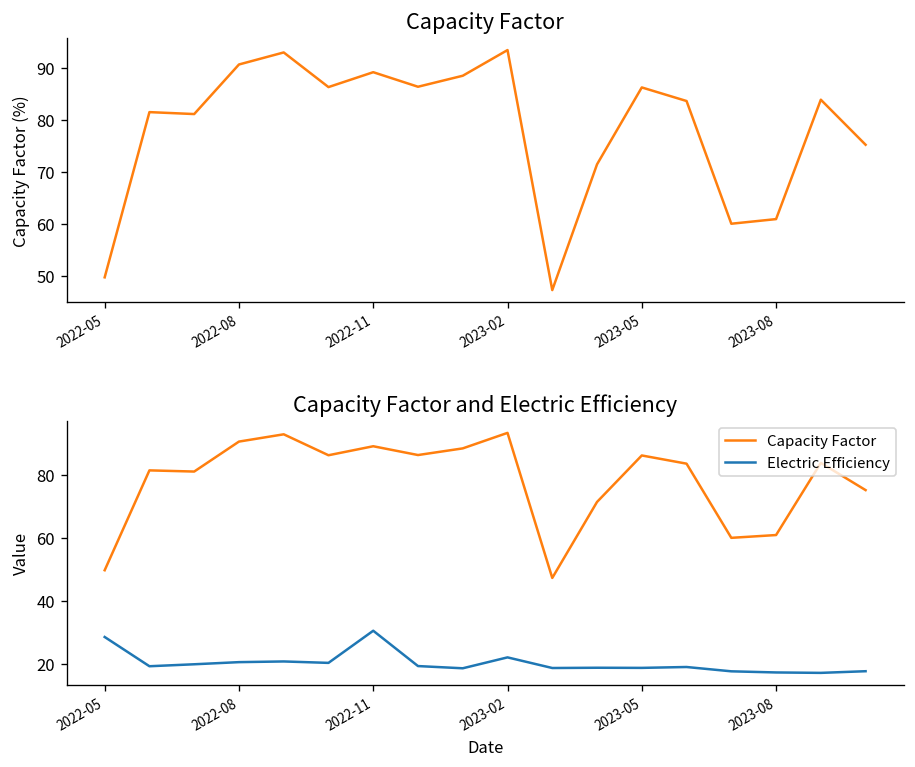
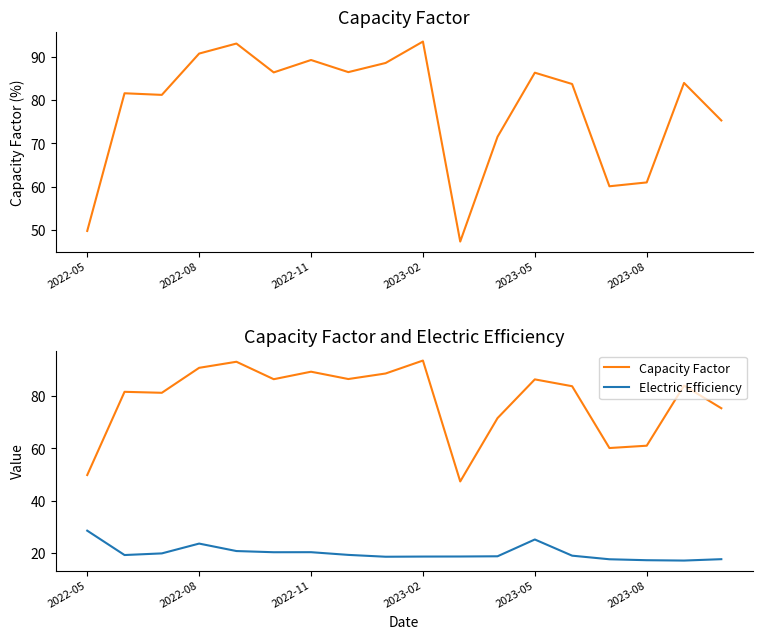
Capacity Factor and Electric Efficiency, Electric Efficiency, 2022-08: 21 -> 24
Capacity Factor and Electric Efficiency, Electric Efficiency, 2022-11: 31 -> 20
Capacity Factor and Electric Efficiency, Electric Efficiency, 2023-02: 22 -> 19
Capacity Factor and Electric Efficiency, Electric Efficiency, 2023-05: 19 -> 25
